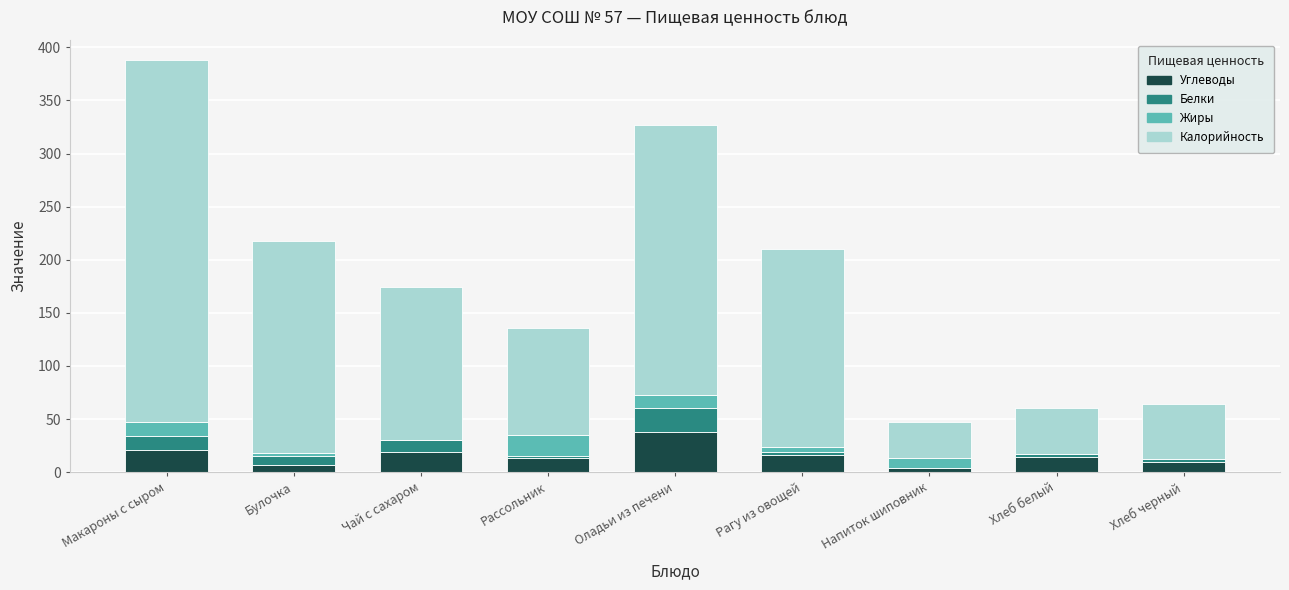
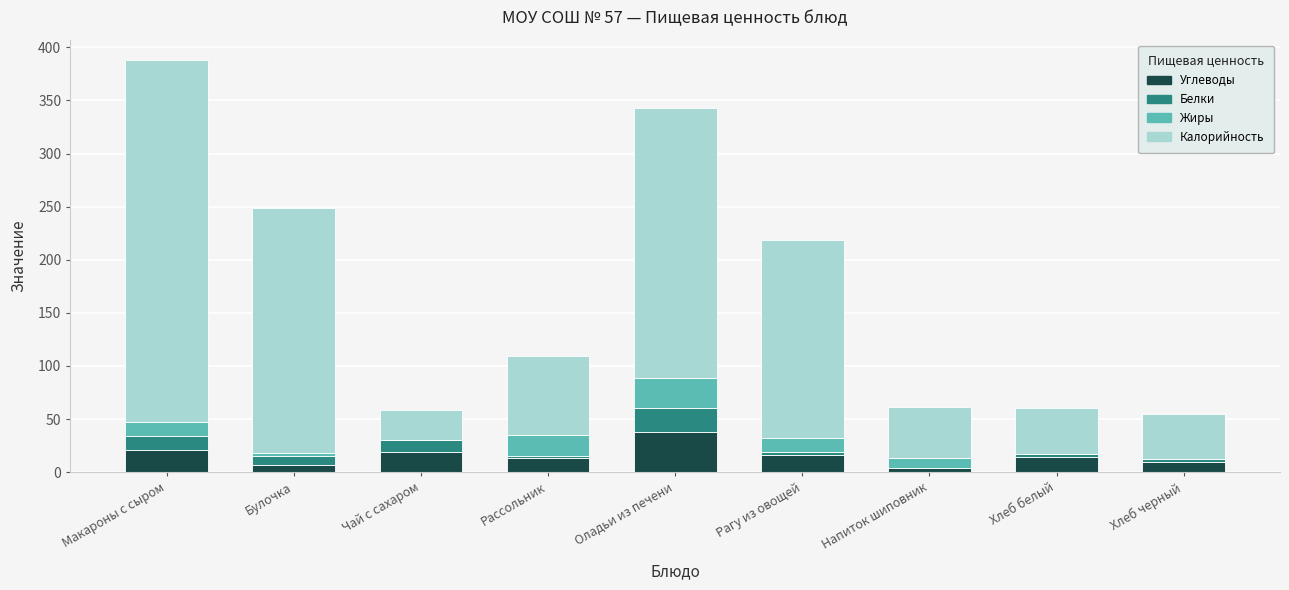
Калорийность, Булочка: 200 -> 231
Калорийность, Чай с сахаром: 144 -> 28
Калорийность, Рассольник: 101 -> 74
Жиры, Оладьи из печени: 12 -> 28
Жиры, Рагу из овощей: 5 -> 13
Калорийность, Напиток шиповник: 34 -> 48
Калорийность, Хлеб черный: 52 -> 43
